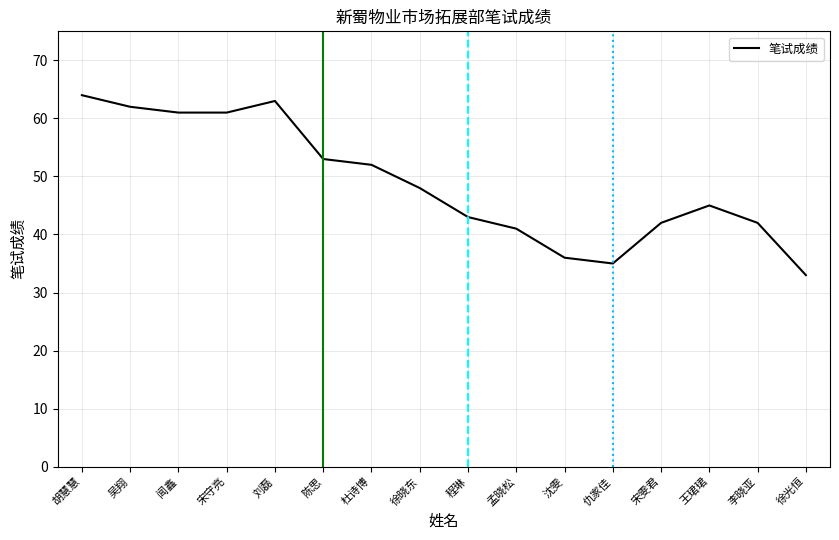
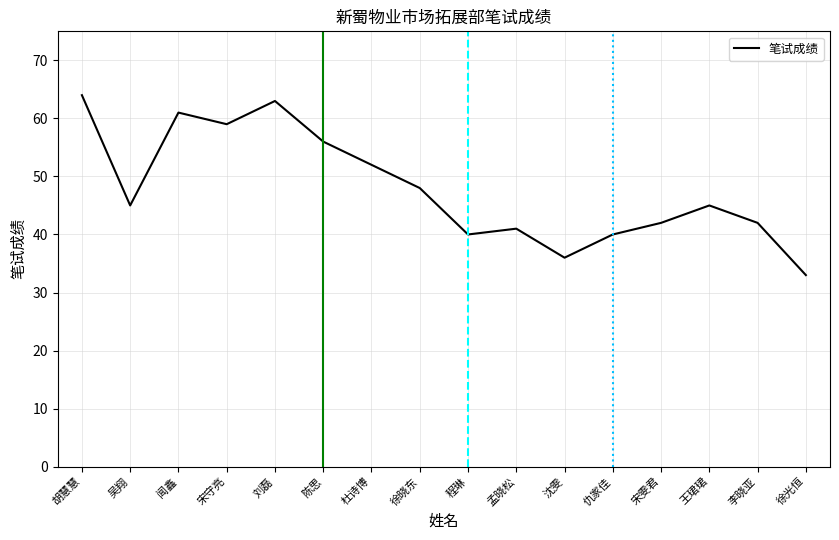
吴翔: 62 -> 45
宋守亮: 61 -> 59
陈思: 53 -> 56
程琳: 43 -> 40
仇家佳: 35 -> 40
